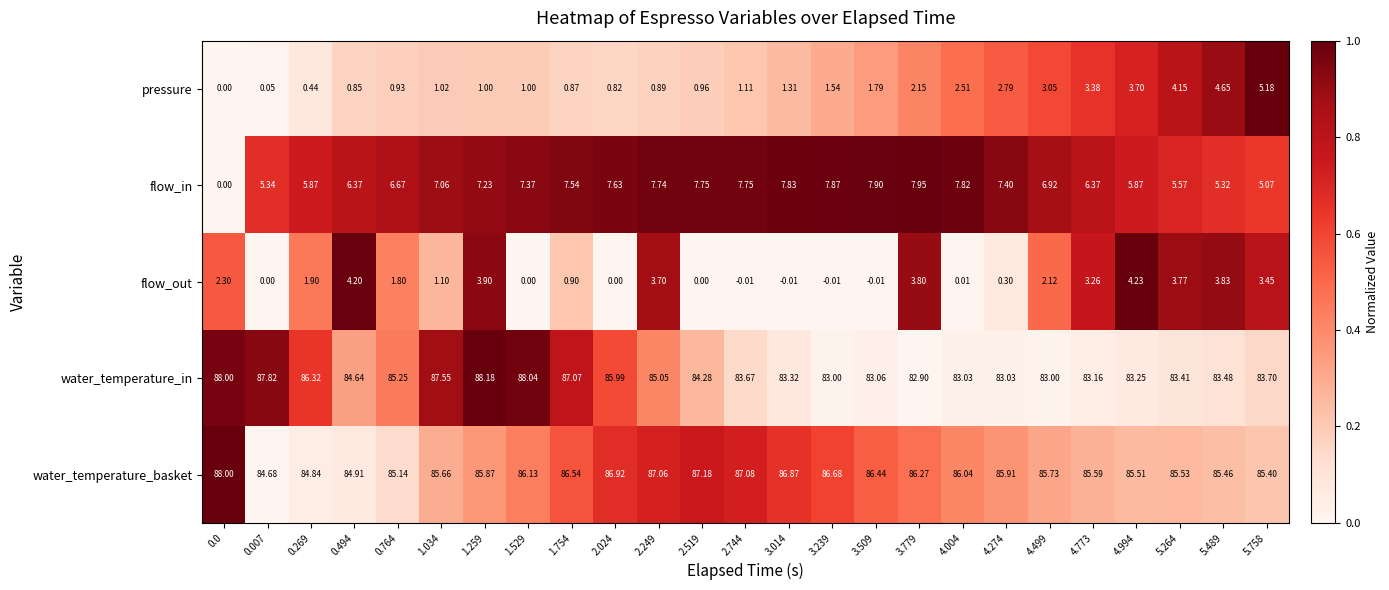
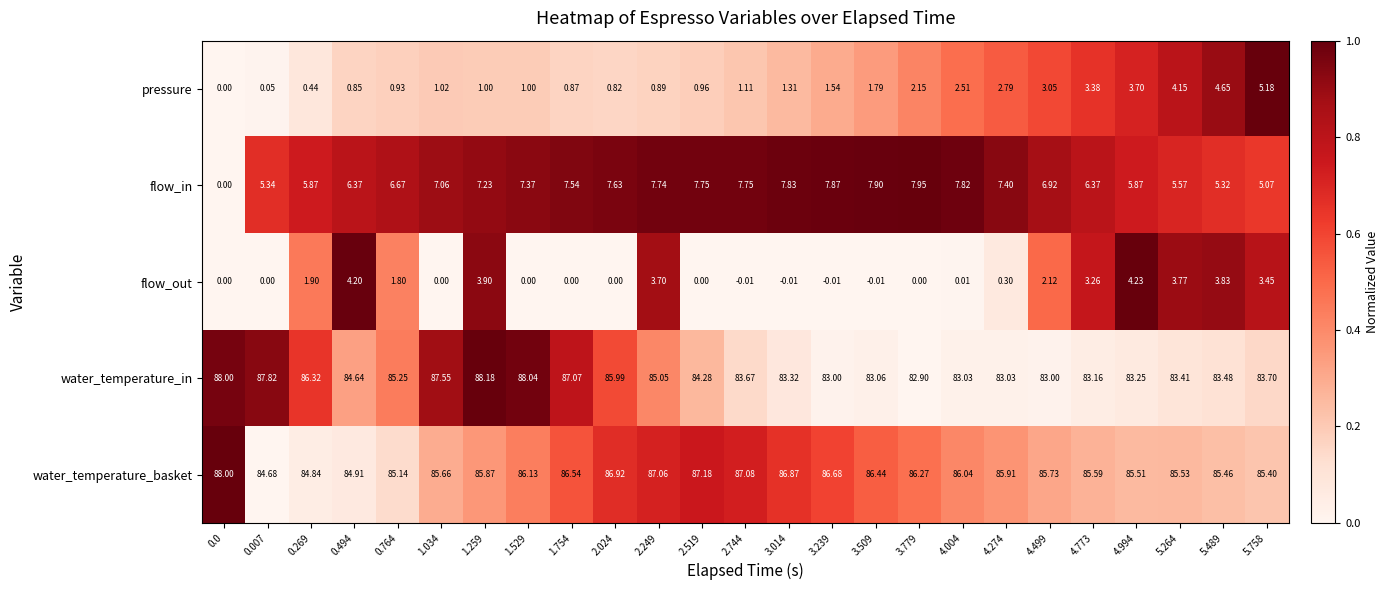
flow_out, 0.0: 2.30 -> 0.00
flow_out, 1.034: 1.10 -> 0.00
flow_out, 1.754: 0.90 -> 0.00
flow_out, 3.779: 3.80 -> 0.00
